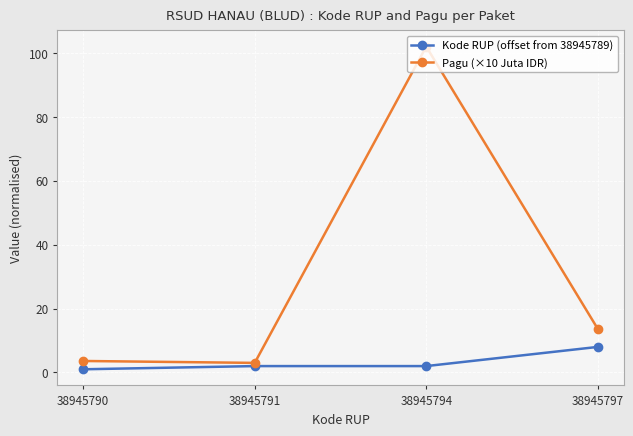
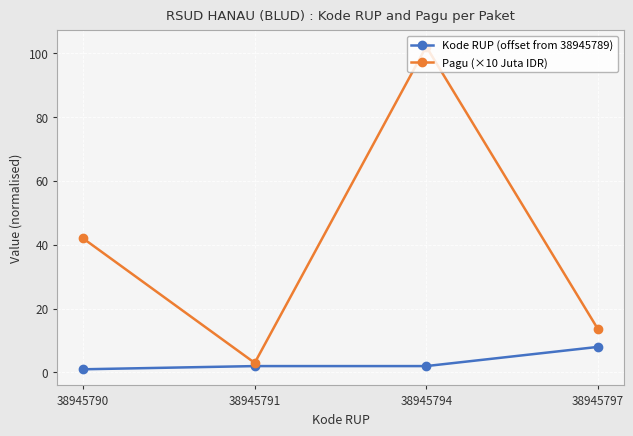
Pagu (×10 Juta IDR), 38945790: 4 -> 42
